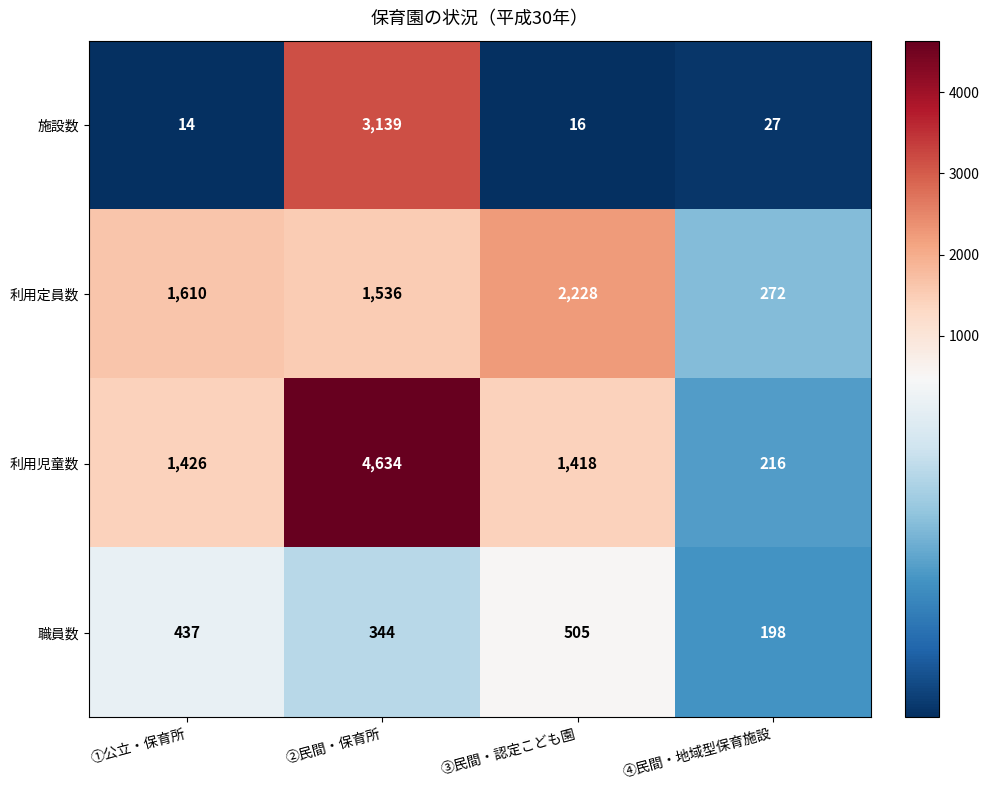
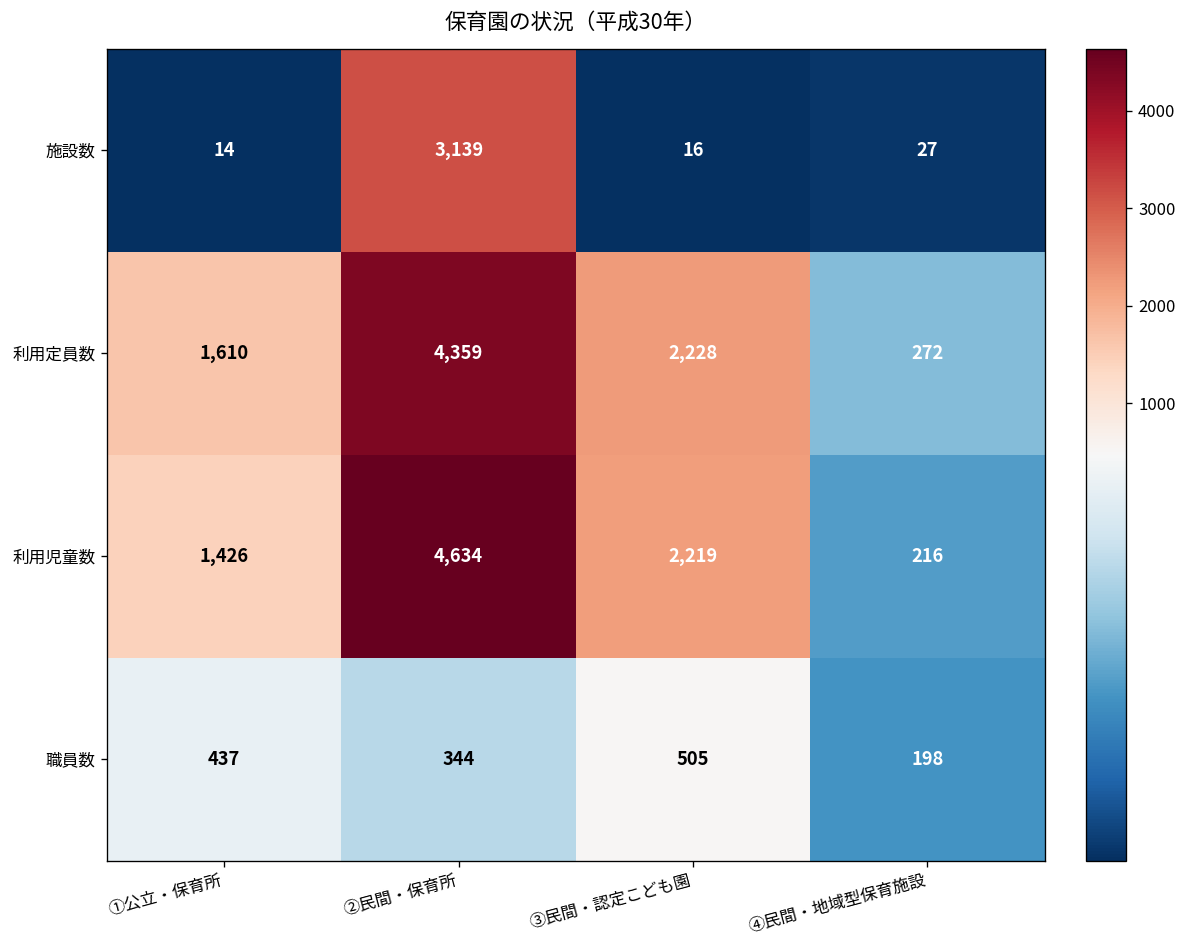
利用定員数, ②民間・保育所: 1,536 -> 4,359
利用児童数, ③民間・認定こども園: 1,418 -> 2,219
